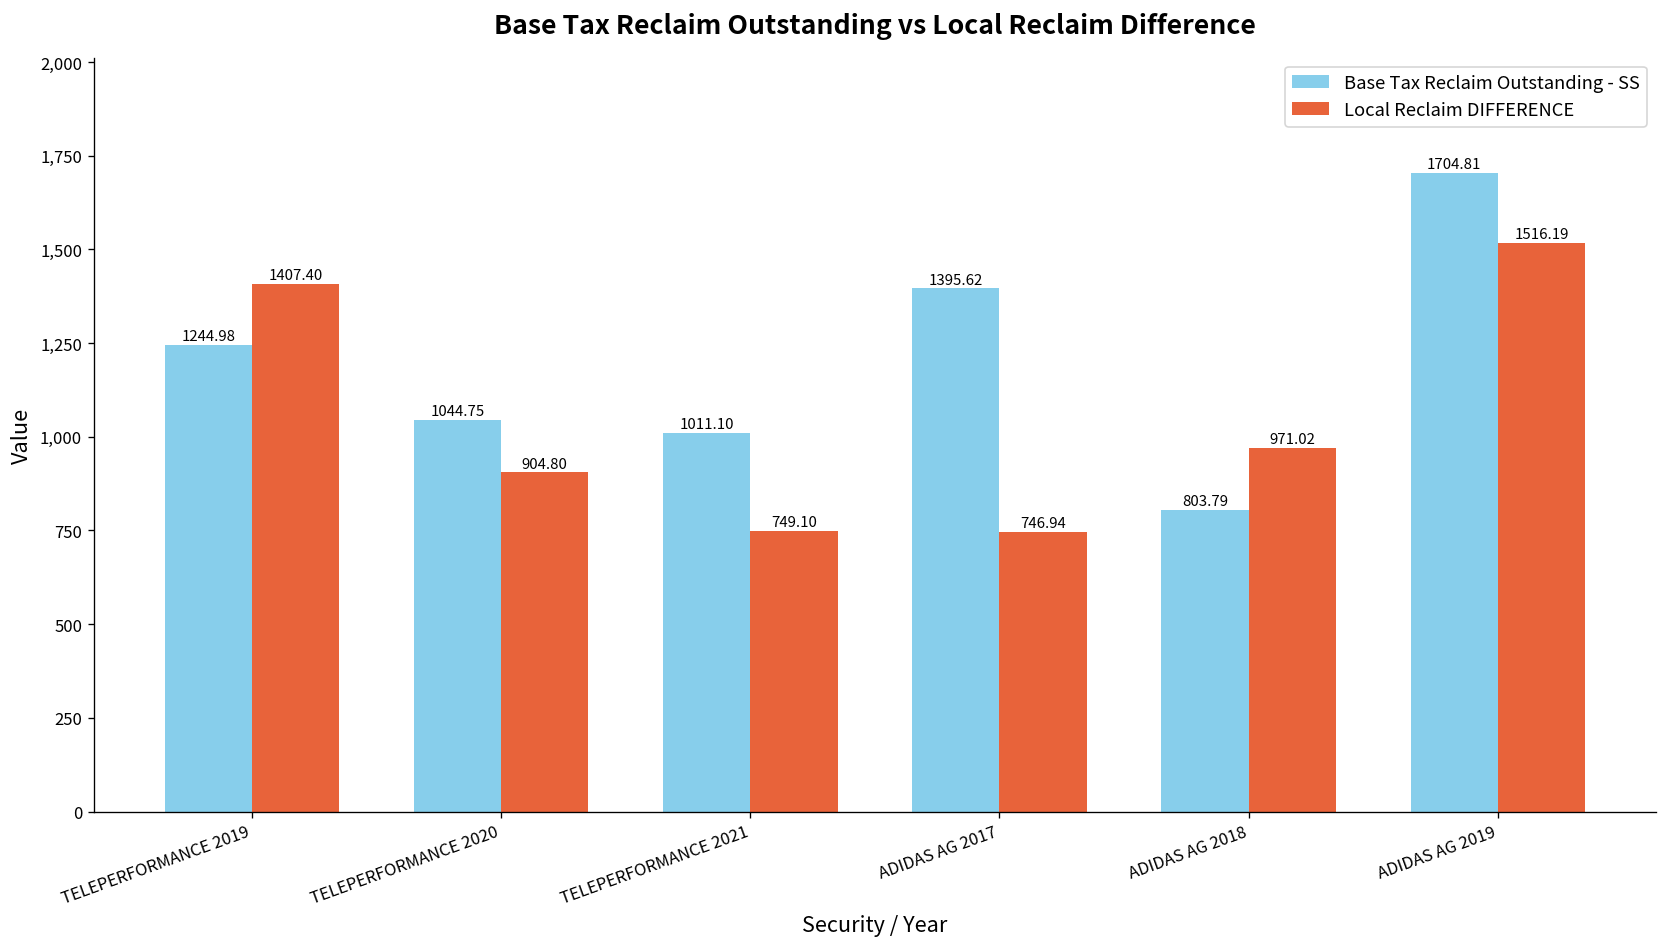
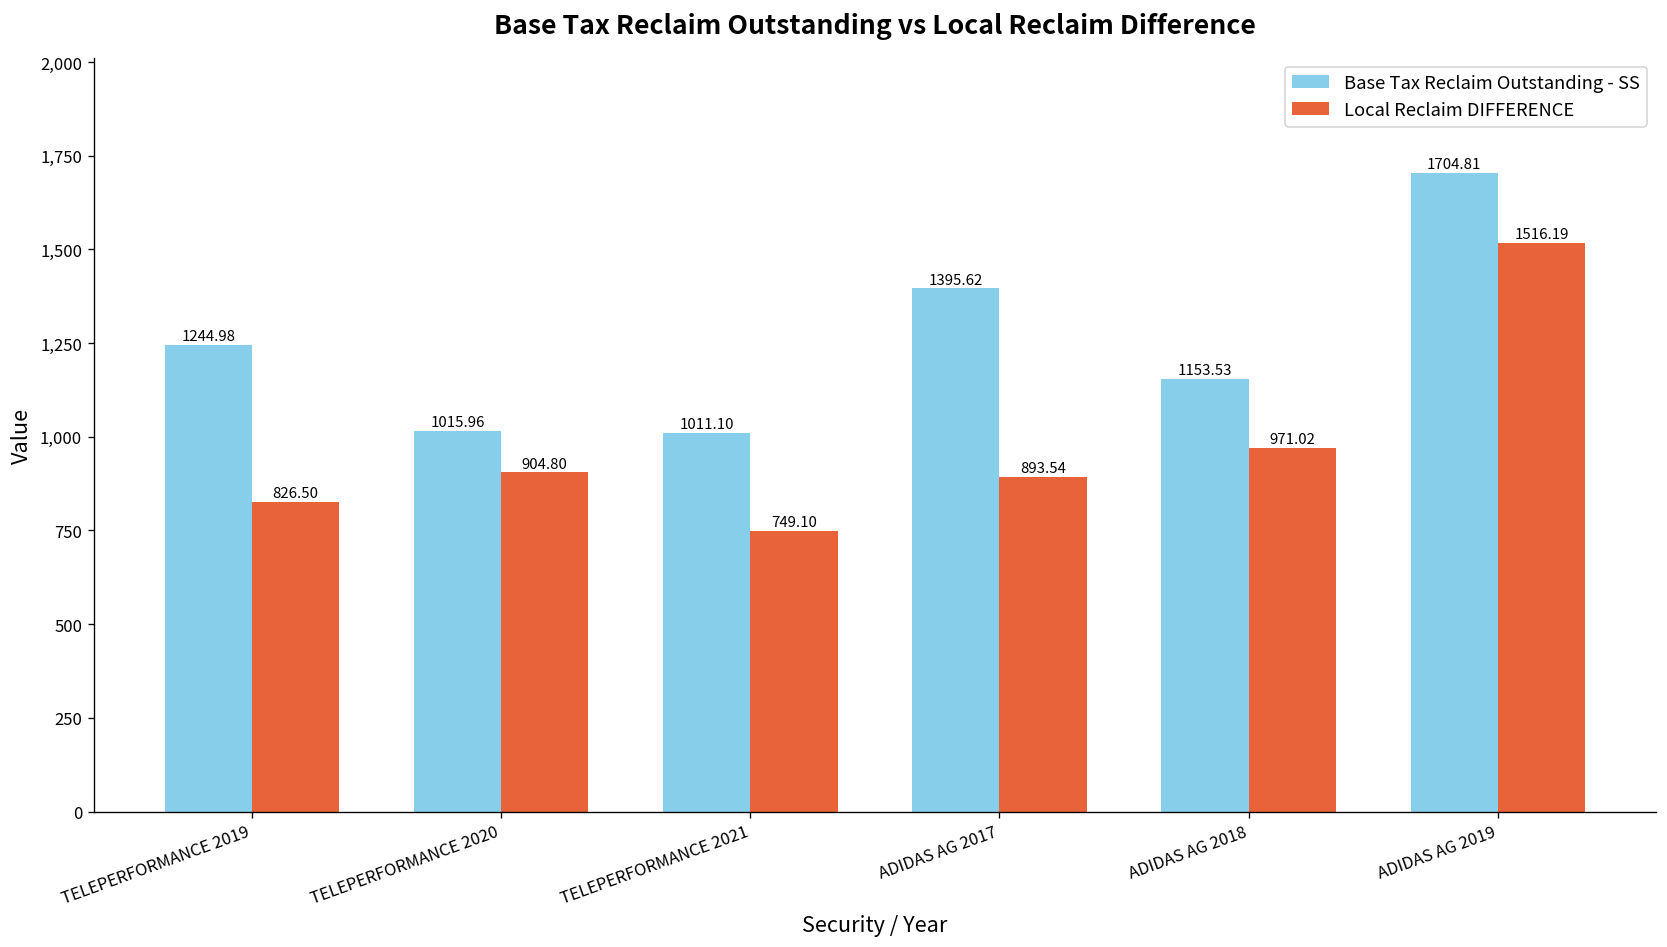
Local Reclaim DIFFERENCE, TELEPERFORMANCE 2019: 1407.40 -> 826.50
Base Tax Reclaim Outstanding - SS, TELEPERFORMANCE 2020: 1044.75 -> 1015.96
Local Reclaim DIFFERENCE, ADIDAS AG 2017: 746.94 -> 893.54
Base Tax Reclaim Outstanding - SS, ADIDAS AG 2018: 803.79 -> 1153.53
